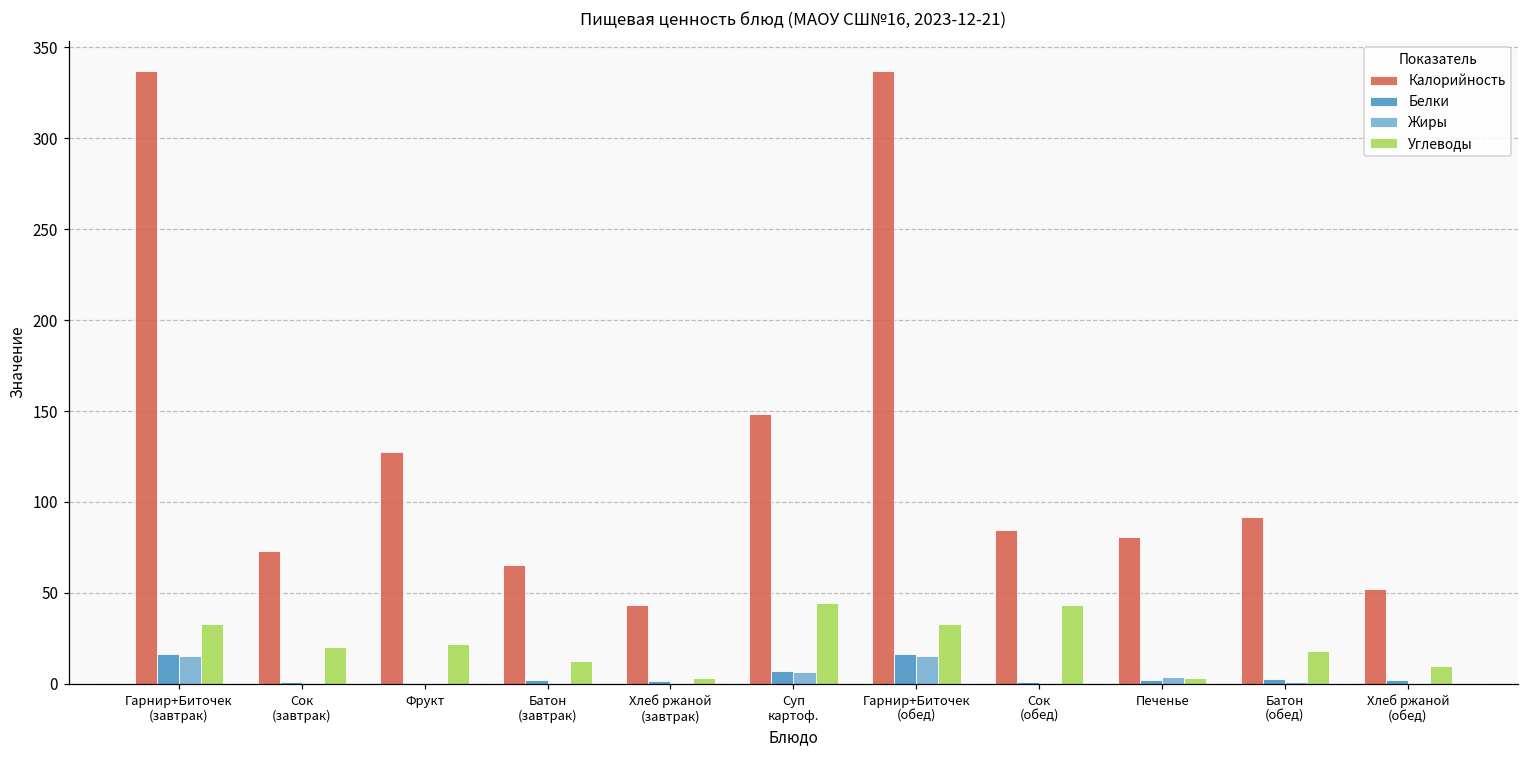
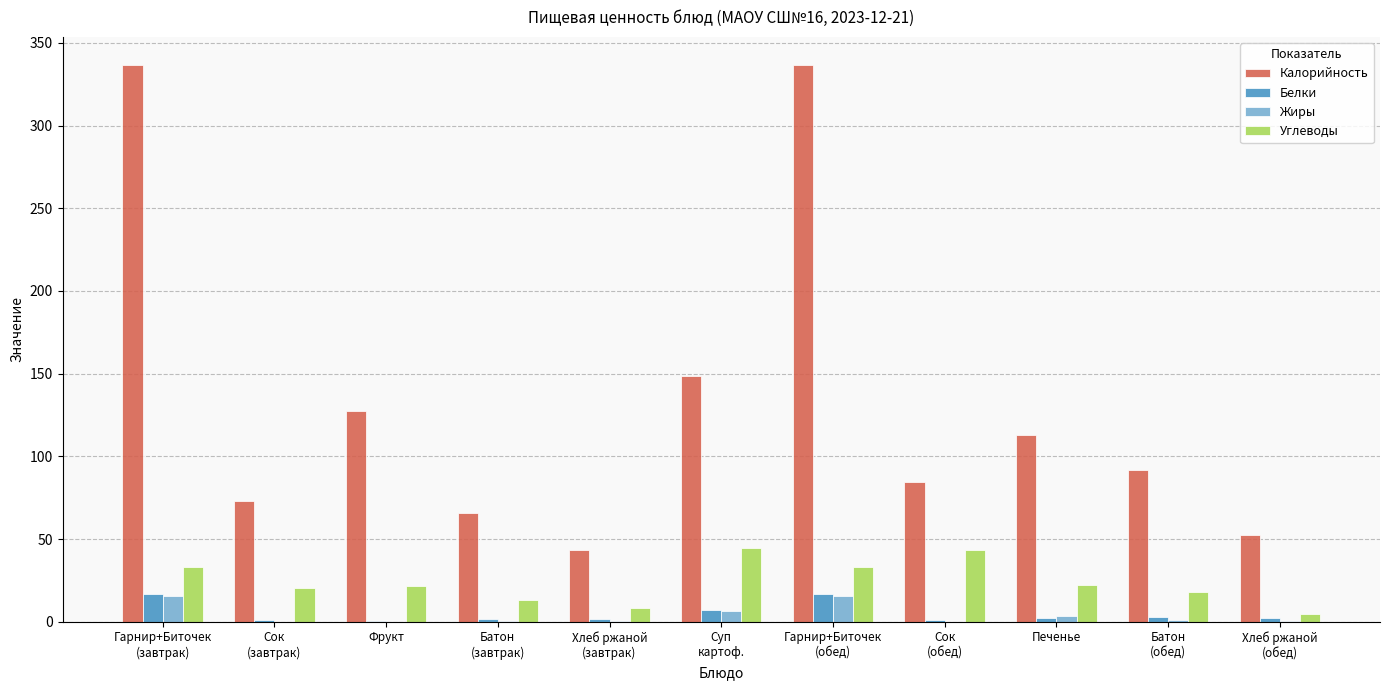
Углеводы, Хлеб ржаной (завтрак): 3 -> 8
Калорийность, Печенье: 81 -> 113
Углеводы, Печенье: 3 -> 23
Углеводы, Хлеб ржаной (обед): 10 -> 5
